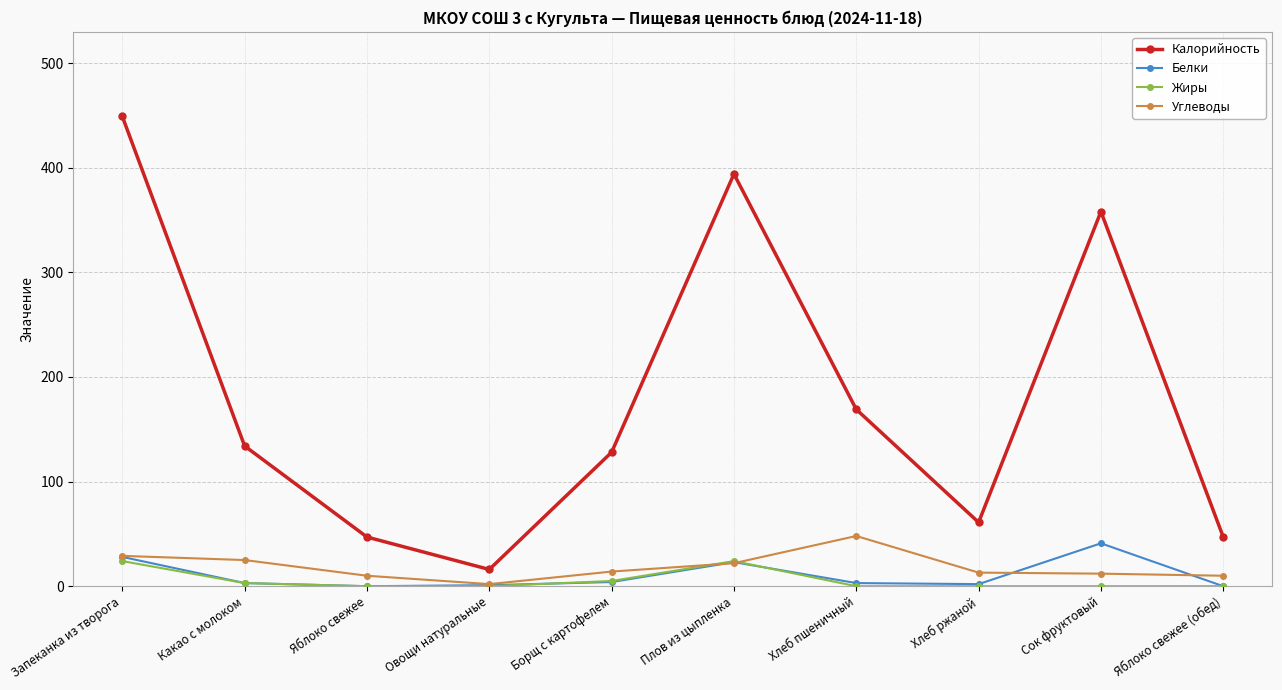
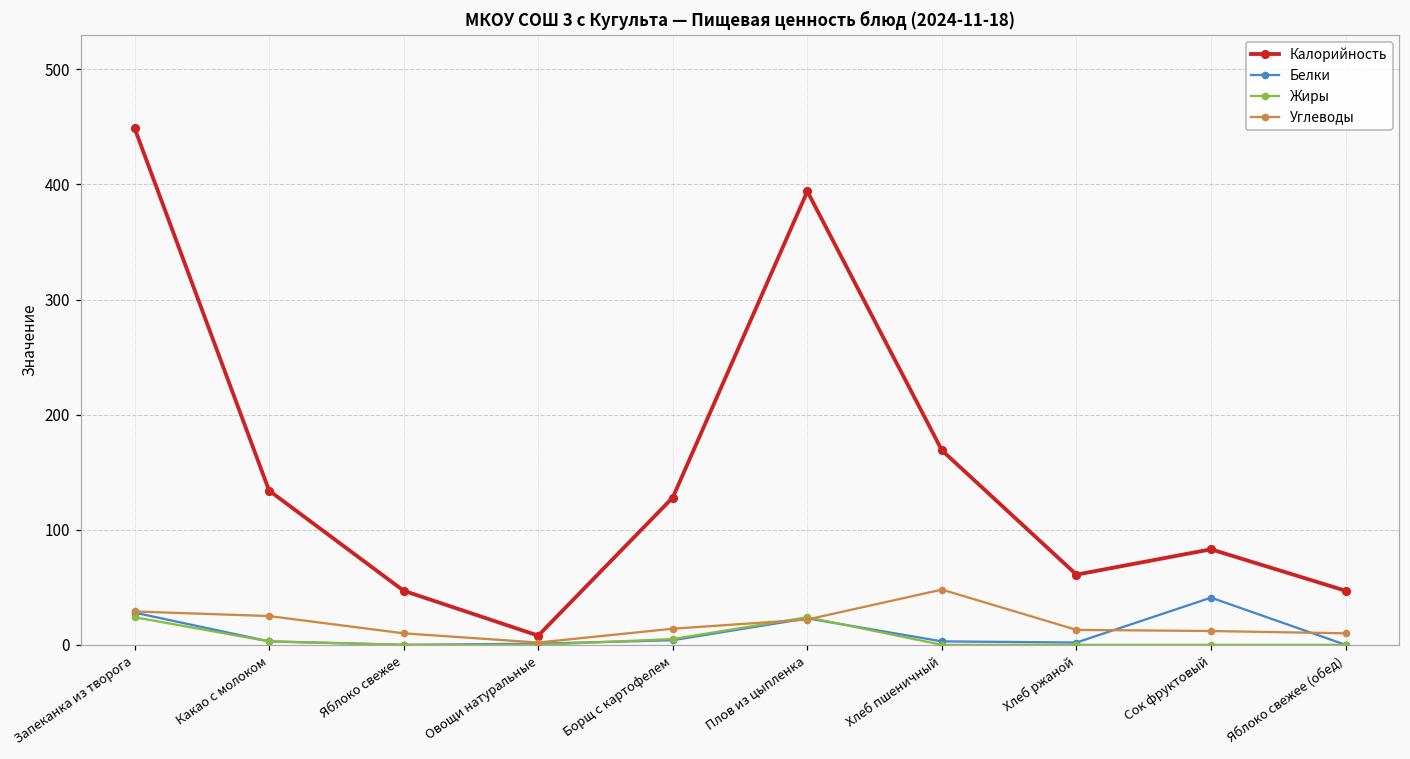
Калорийность, Овощи натуральные: 16 -> 8
Калорийность, Сок фруктовый: 358 -> 83
